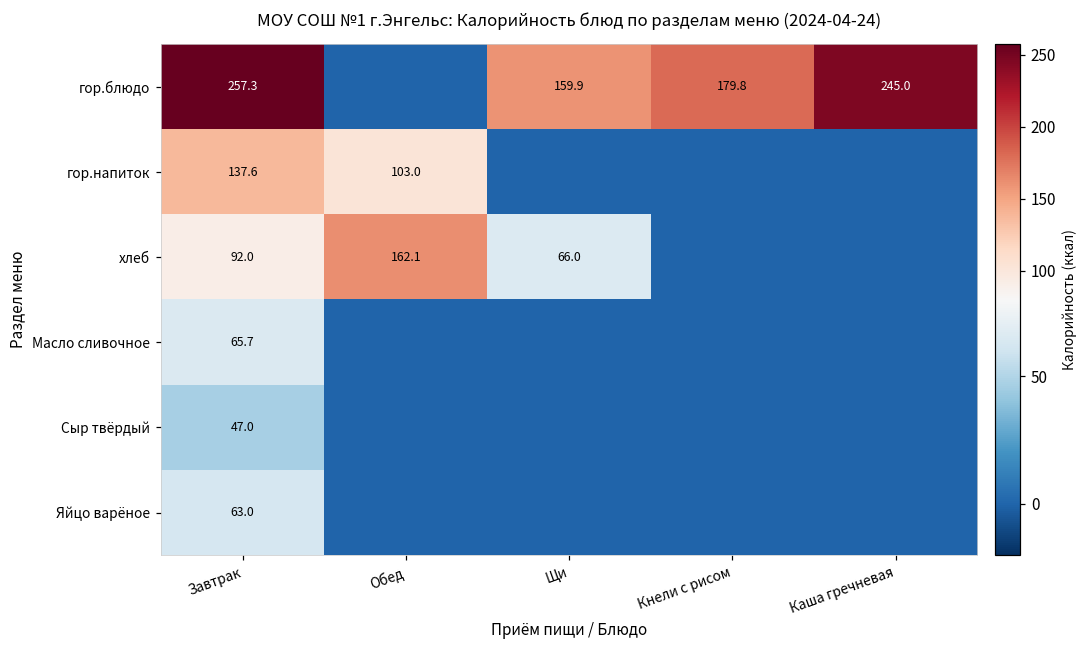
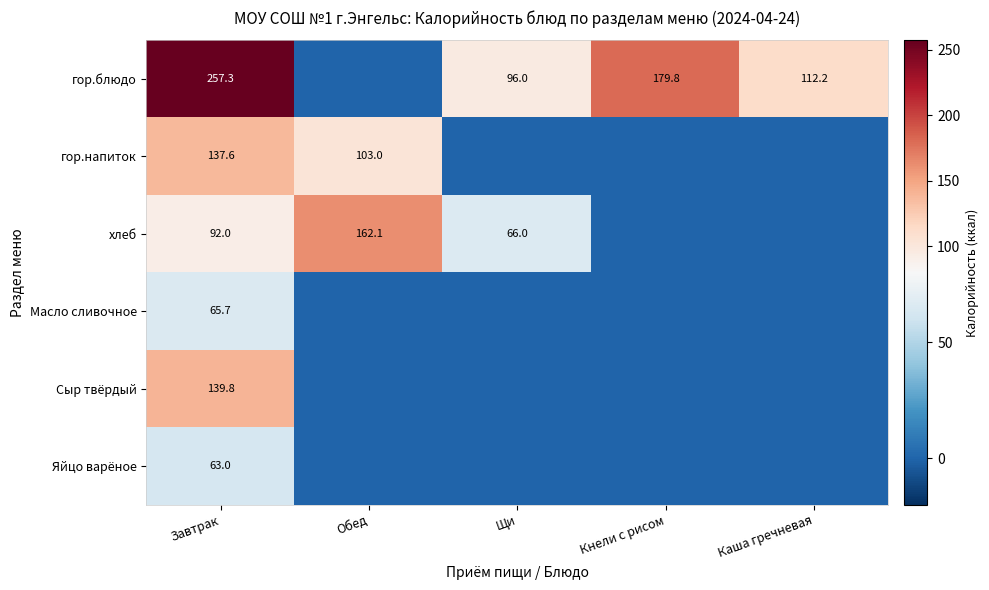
гор.блюдо, Щи: 159.9 -> 96.0
гор.блюдо, Каша гречневая: 245.0 -> 112.2
Сыр твёрдый, Завтрак: 47.0 -> 139.8
